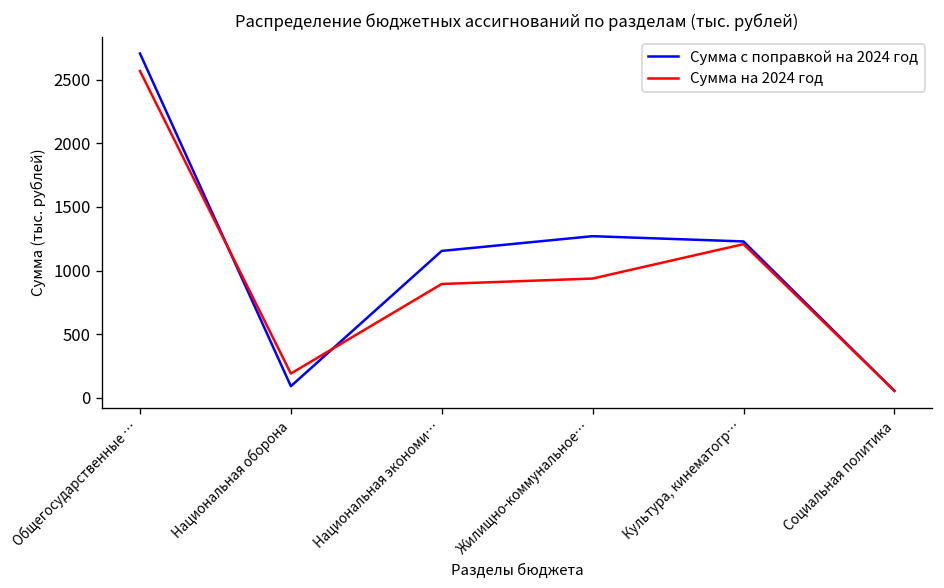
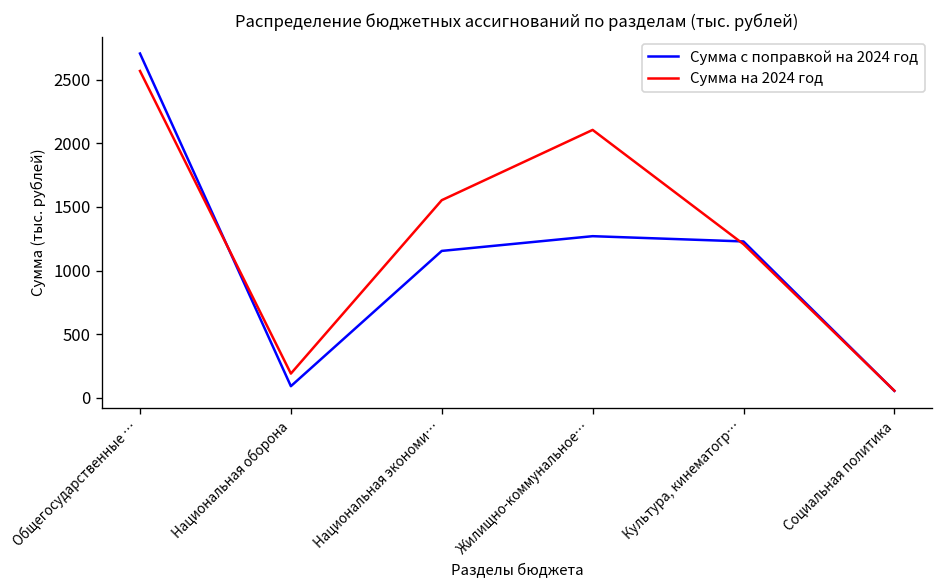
Сумма на 2024 год, Национальная экономи…: 890 -> 1550
Сумма на 2024 год, Жилищно-коммунальное…: 940 -> 2110
